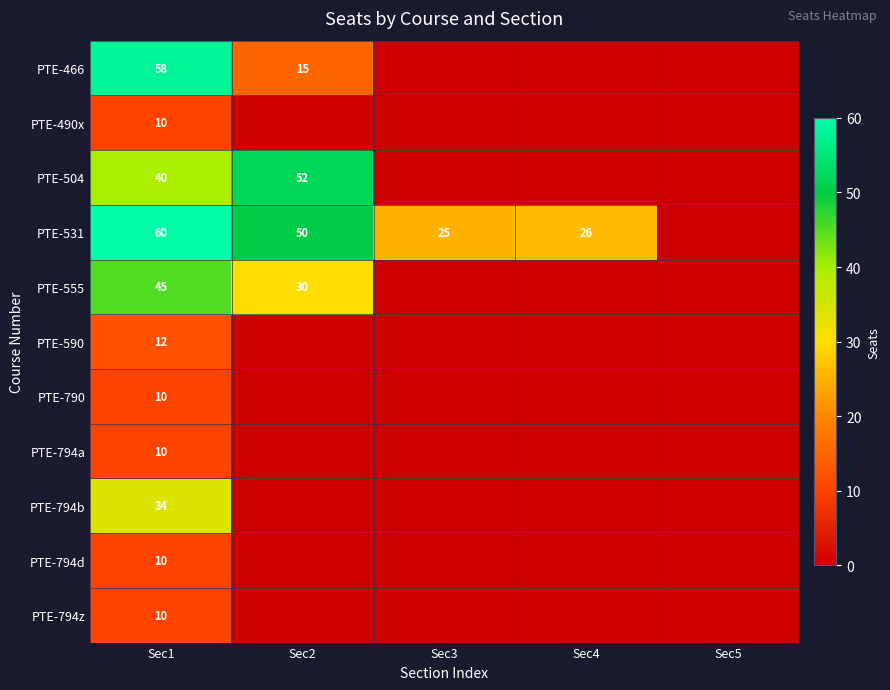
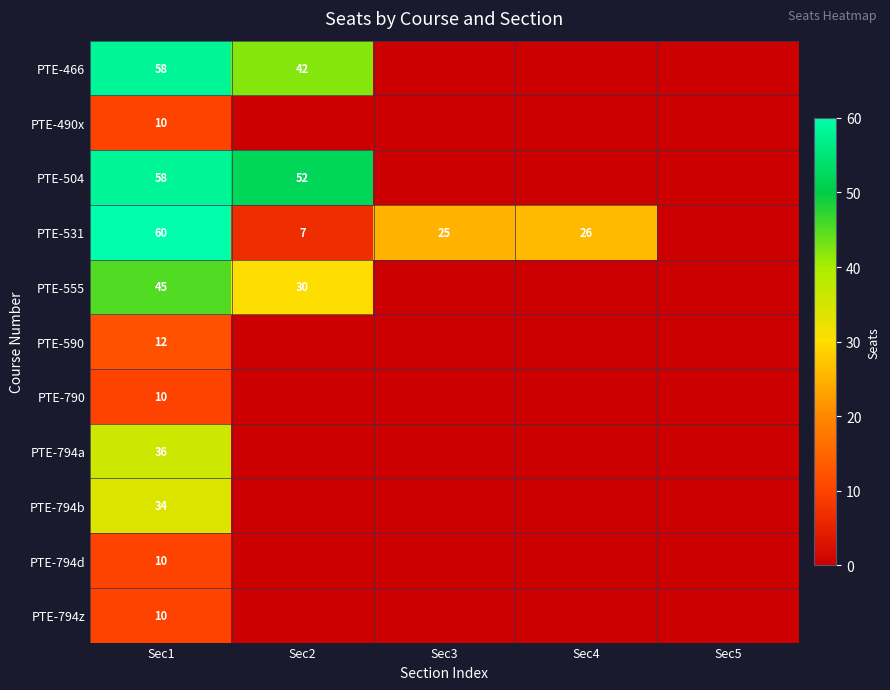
PTE-466, Sec2: 15 -> 42
PTE-504, Sec1: 40 -> 58
PTE-531, Sec2: 50 -> 7
PTE-794a, Sec1: 10 -> 36
